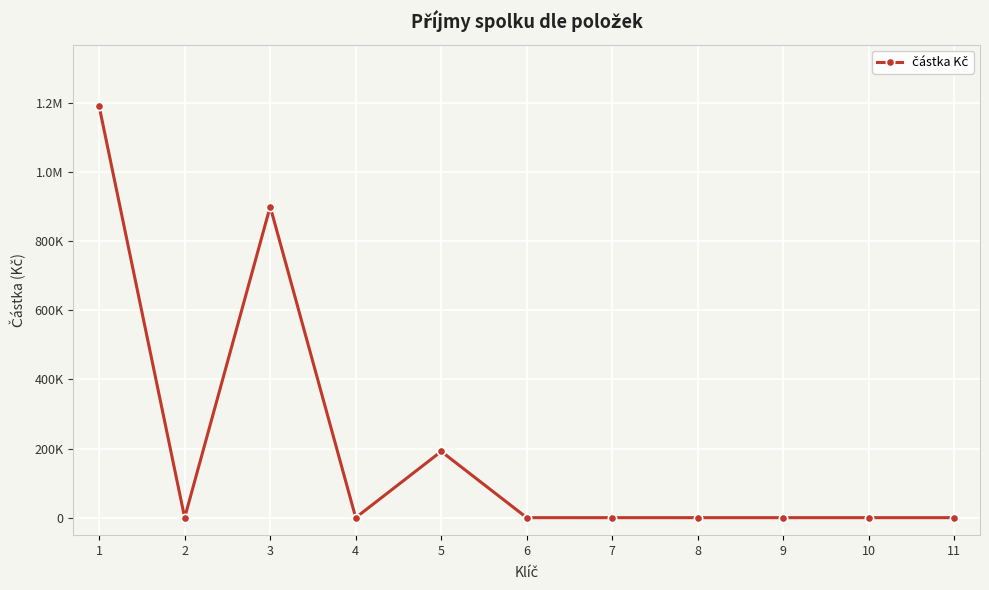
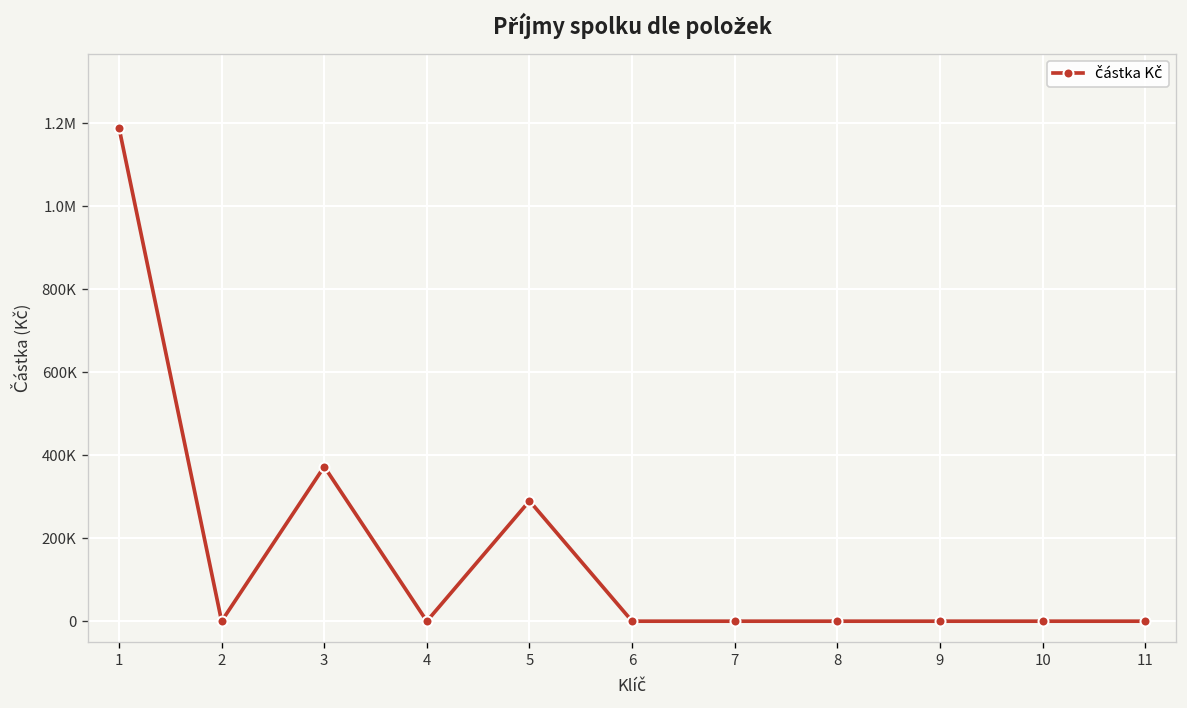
3: 900000 -> 370000
5: 190000 -> 290000
